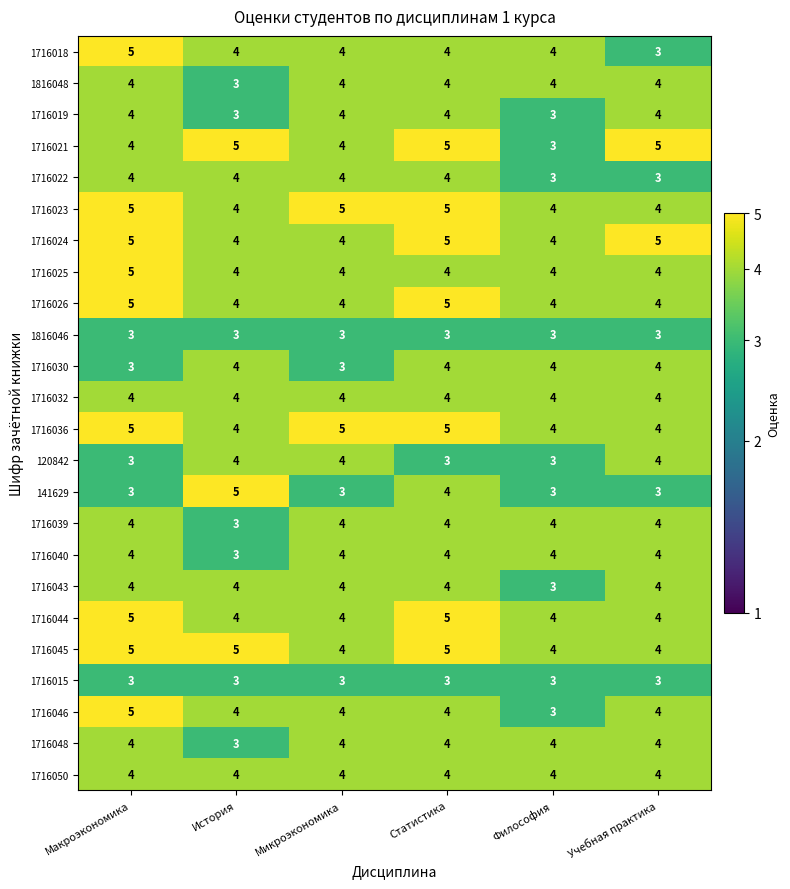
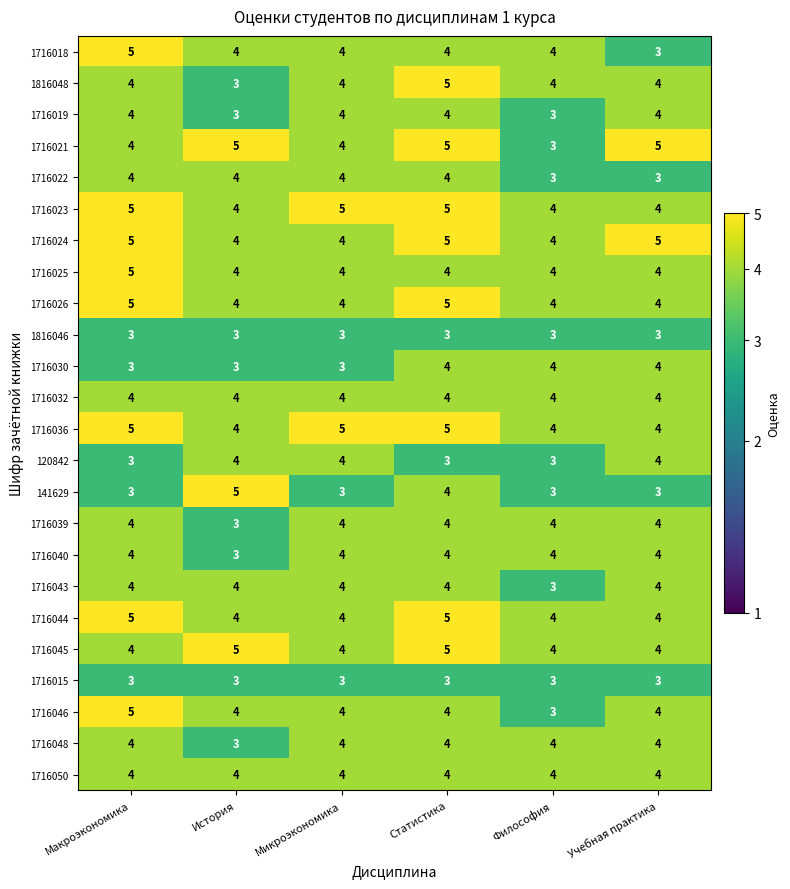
1816048, Статистика: 4 -> 5
1716030, История: 4 -> 3
1716045, Макроэкономика: 5 -> 4
